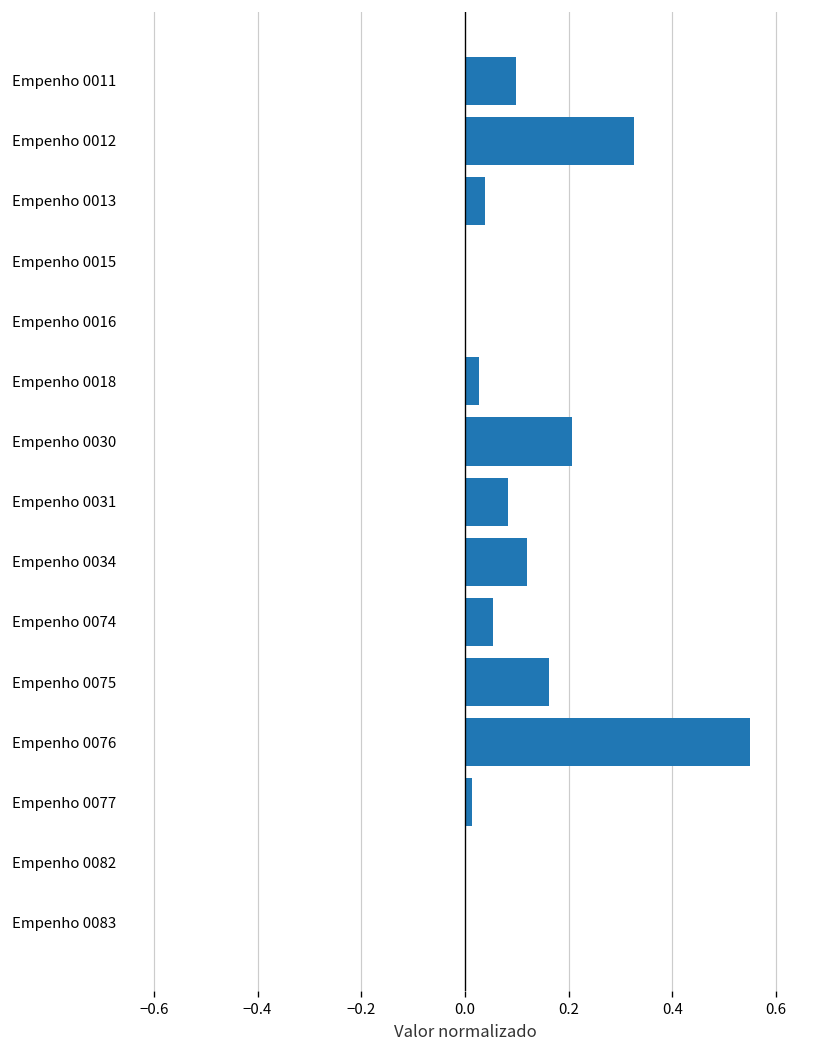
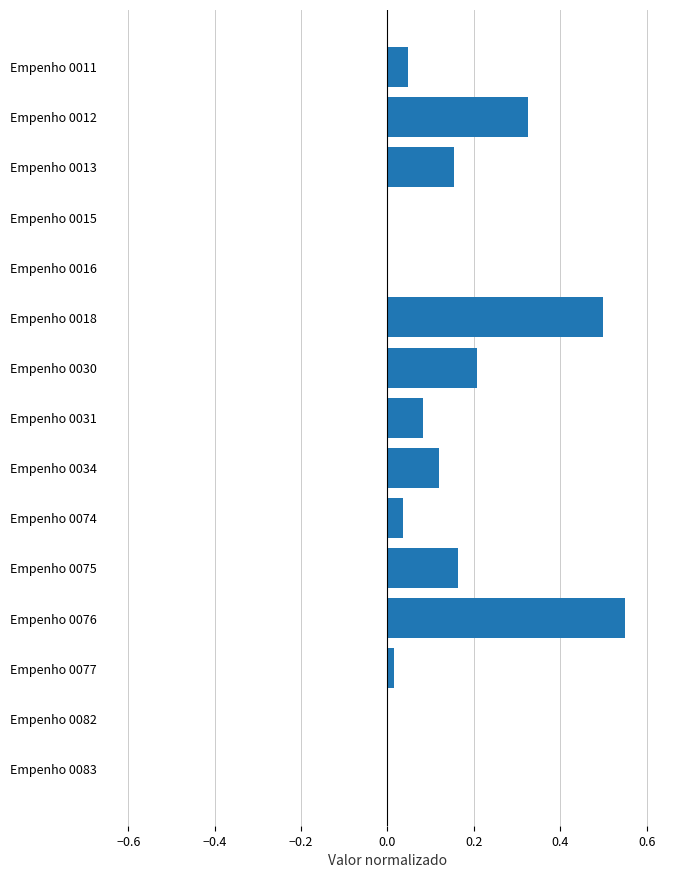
Empenho 0011: 0.10 -> 0.05
Empenho 0013: 0.04 -> 0.15
Empenho 0018: 0.03 -> 0.50
Empenho 0074: 0.05 -> 0.03
